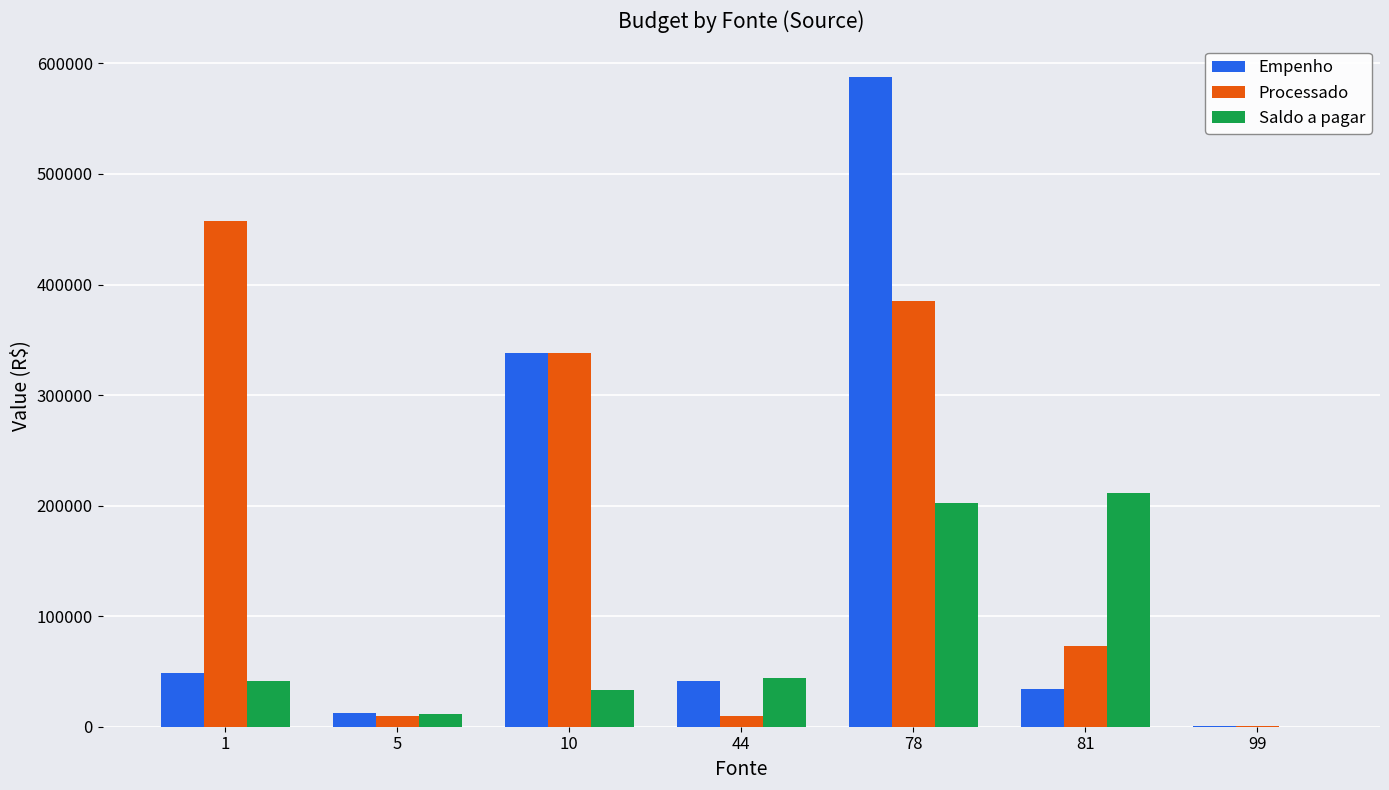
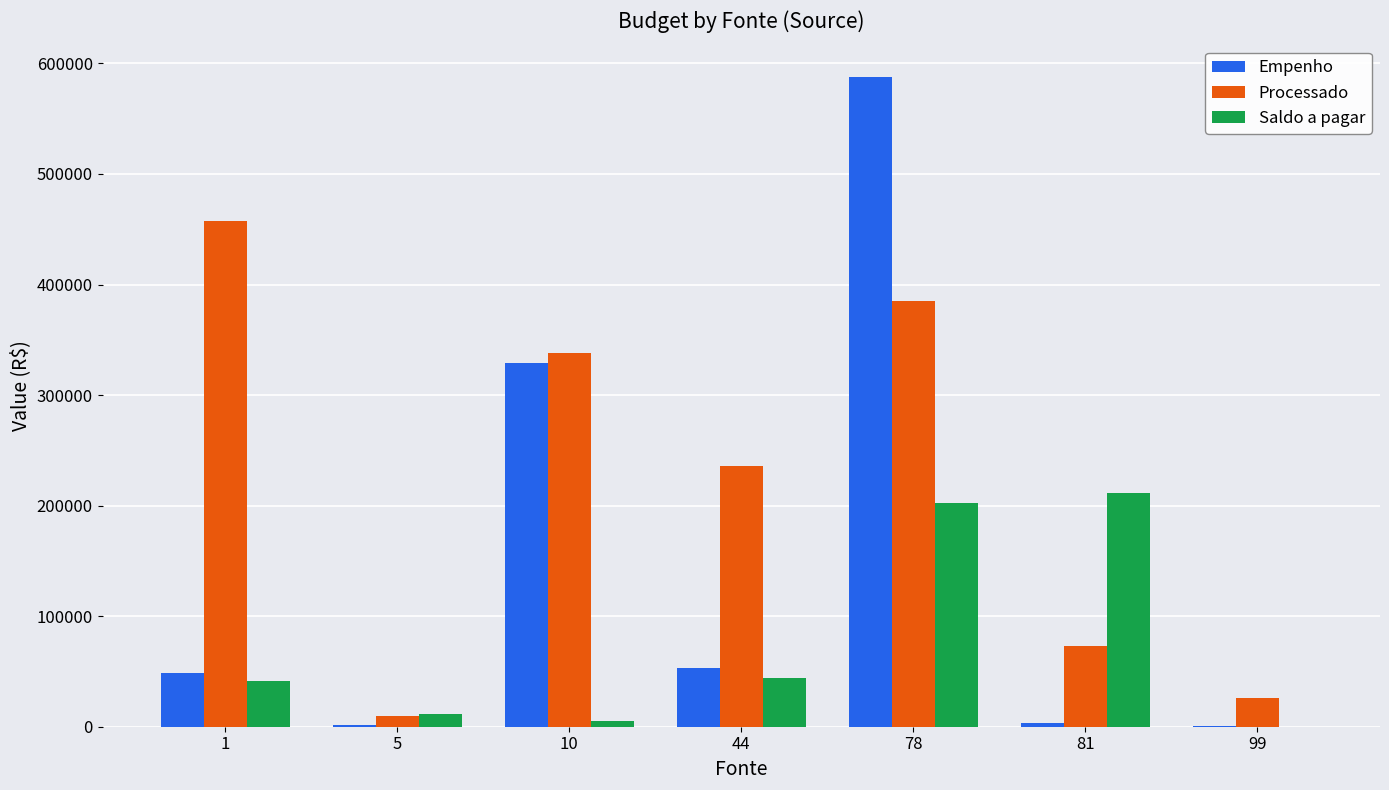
Empenho, 5: 12000 -> 1000
Empenho, 10: 338000 -> 329000
Saldo a pagar, 10: 34000 -> 5000
Empenho, 44: 42000 -> 53000
Processado, 44: 10000 -> 236000
Empenho, 81: 34000 -> 3000
Processado, 99: 0 -> 26000
